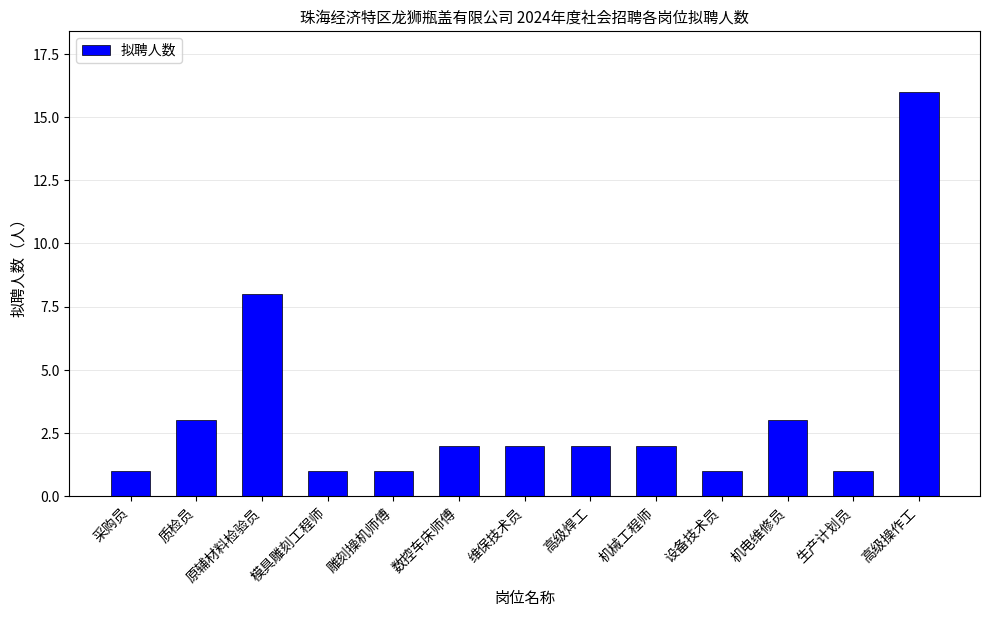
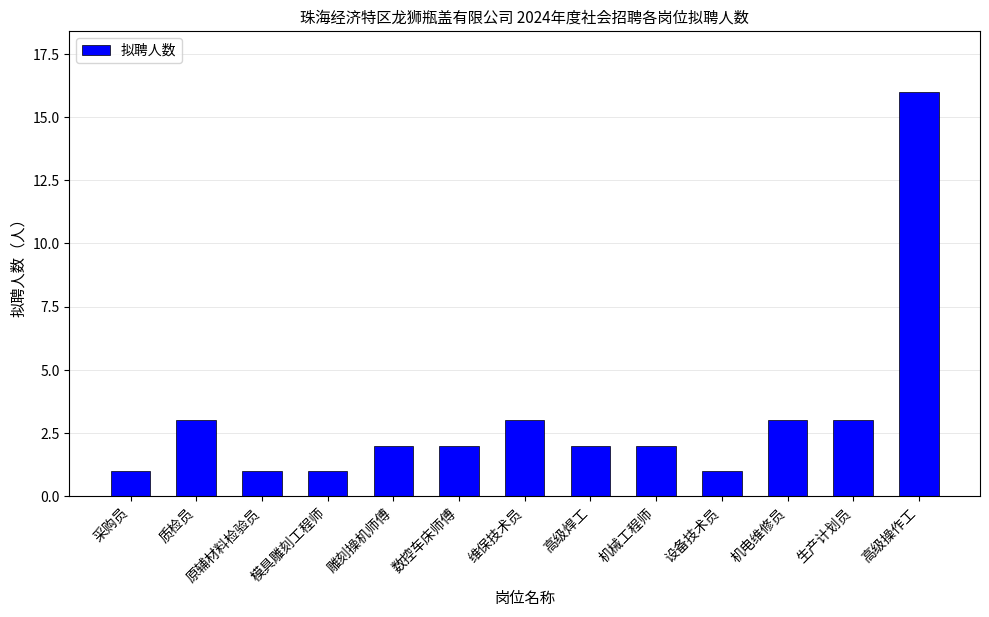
原辅材料检验员: 8 -> 1
雕刻操机师傅: 1 -> 2
维保技术员: 2 -> 3
生产计划员: 1 -> 3
